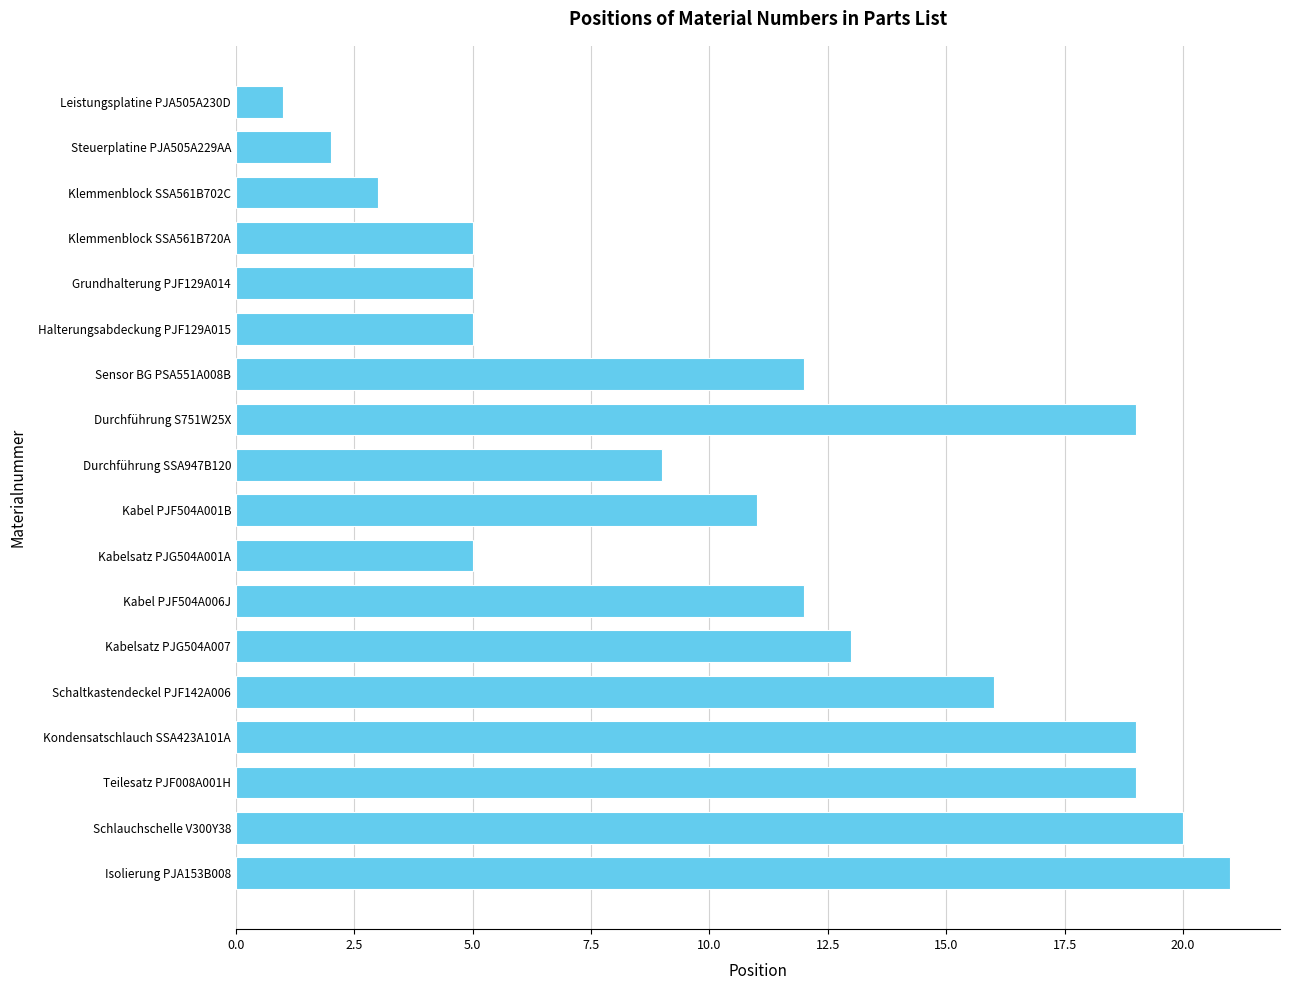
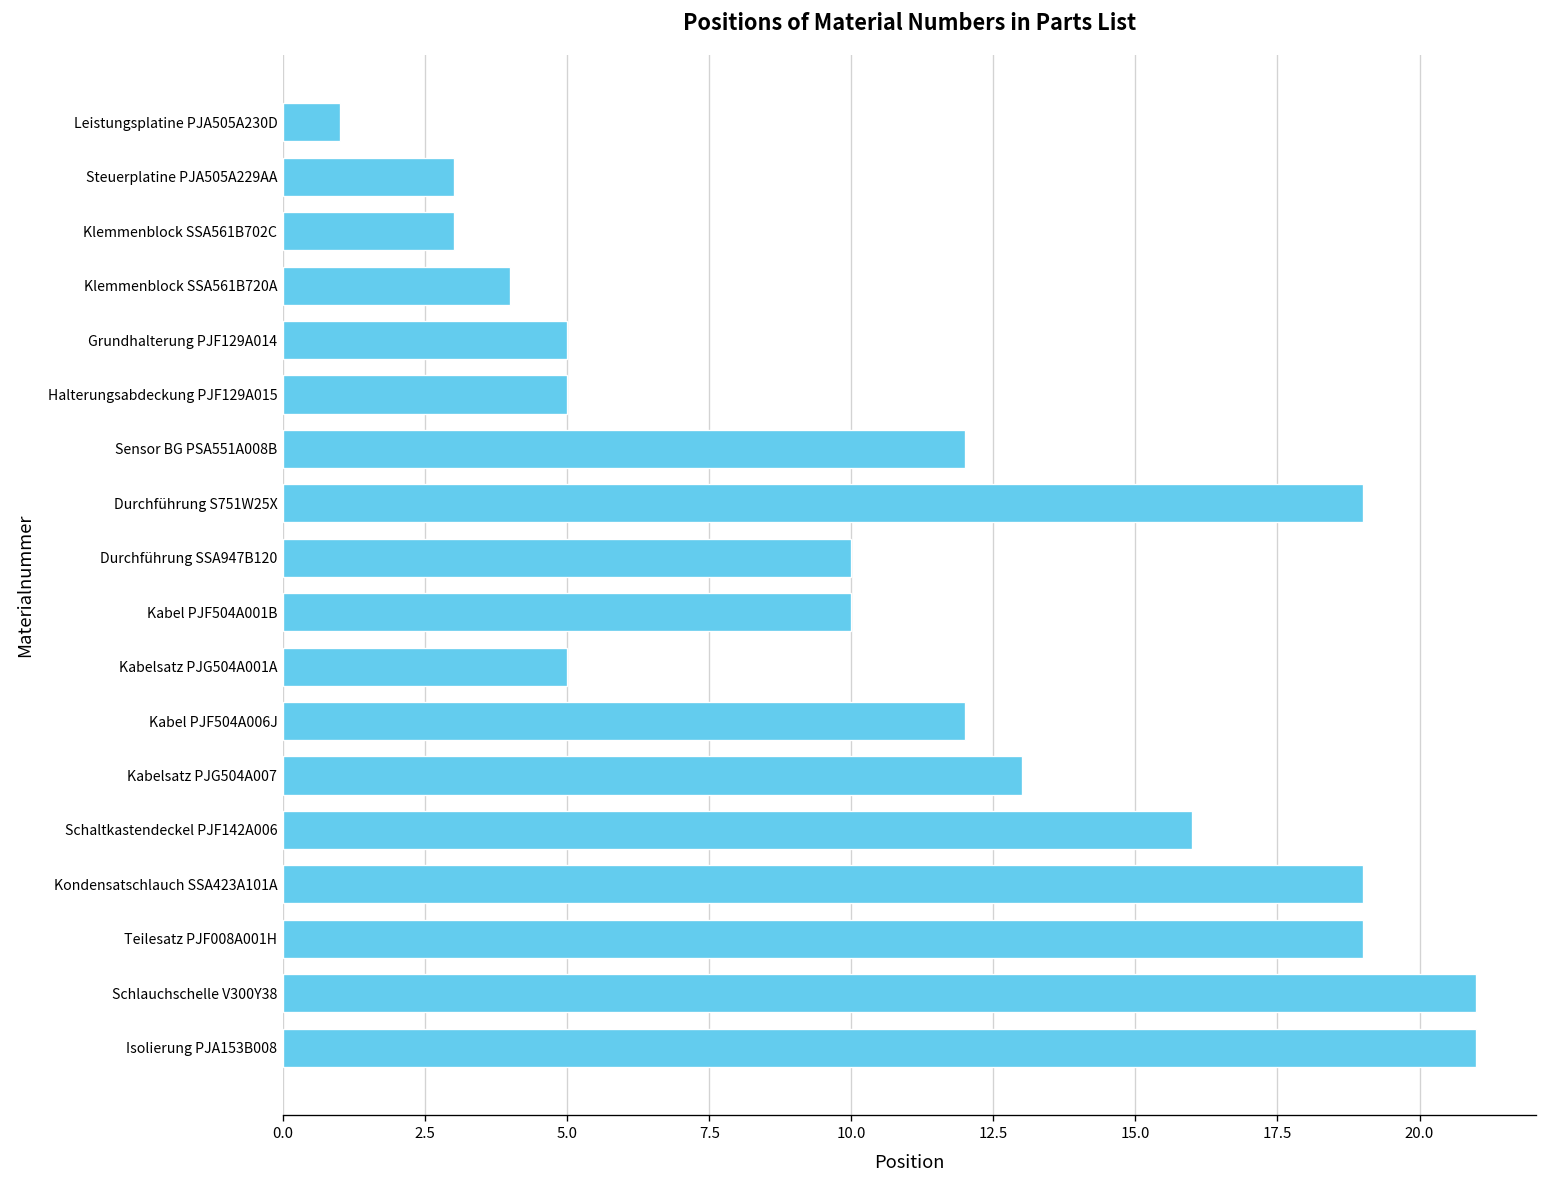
Steuerplatine PJA505A229AA: 2 -> 3
Klemmenblock SSA561B720A: 5 -> 4
Durchführung SSA947B120: 9 -> 10
Kabel PJF504A001B: 11 -> 10
Schlauchschelle V300Y38: 20 -> 21
